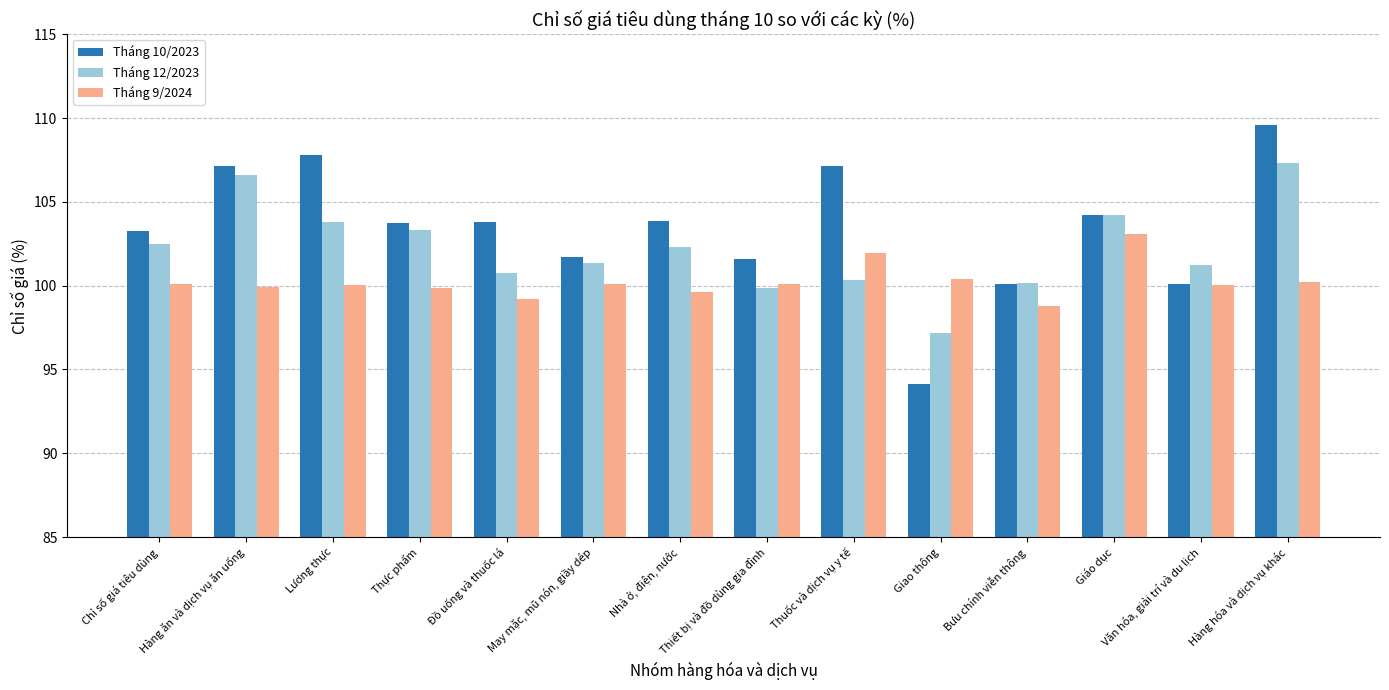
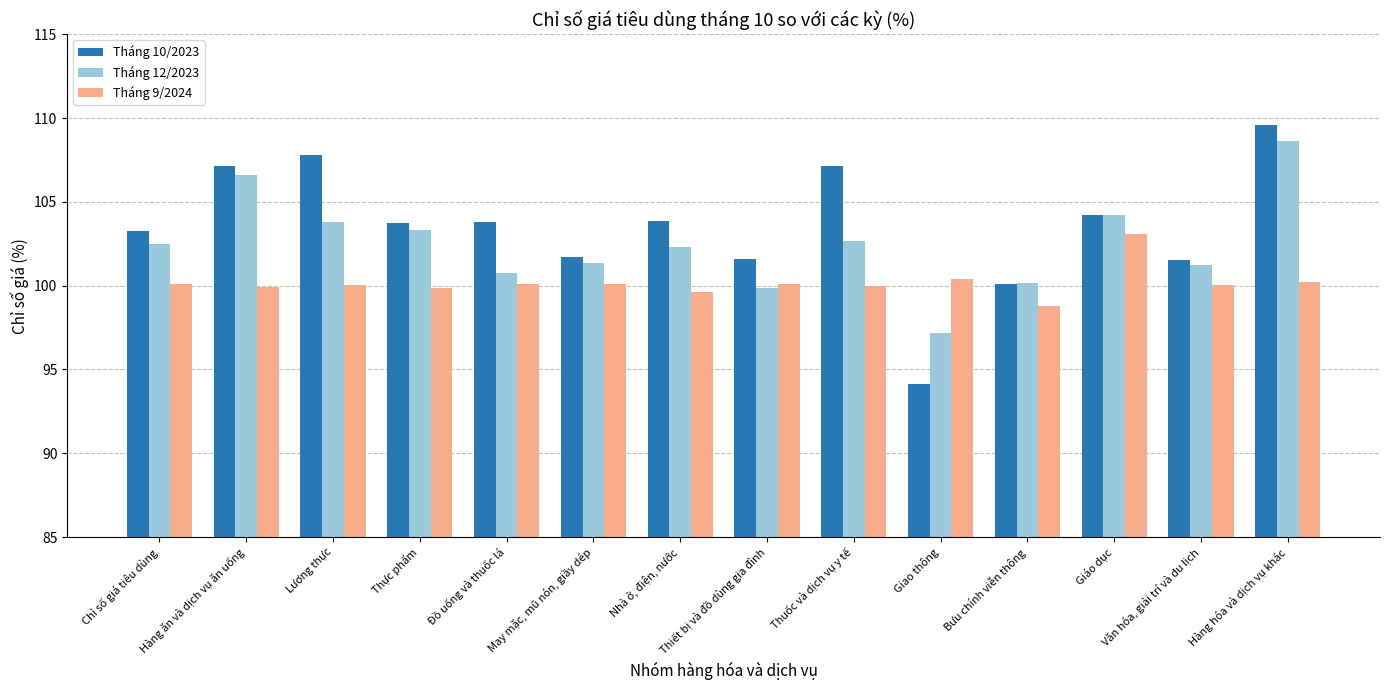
Tháng 9/2024, Đồ uống và thuốc lá: 99.2 -> 100.1
Tháng 12/2023, Thuốc và dịch vụ y tế: 100.3 -> 102.7
Tháng 9/2024, Thuốc và dịch vụ y tế: 101.9 -> 100.0
Tháng 10/2023, Văn hóa, giải trí và du lịch: 100.1 -> 101.5
Tháng 12/2023, Hàng hóa và dịch vụ khác: 107.3 -> 108.6
